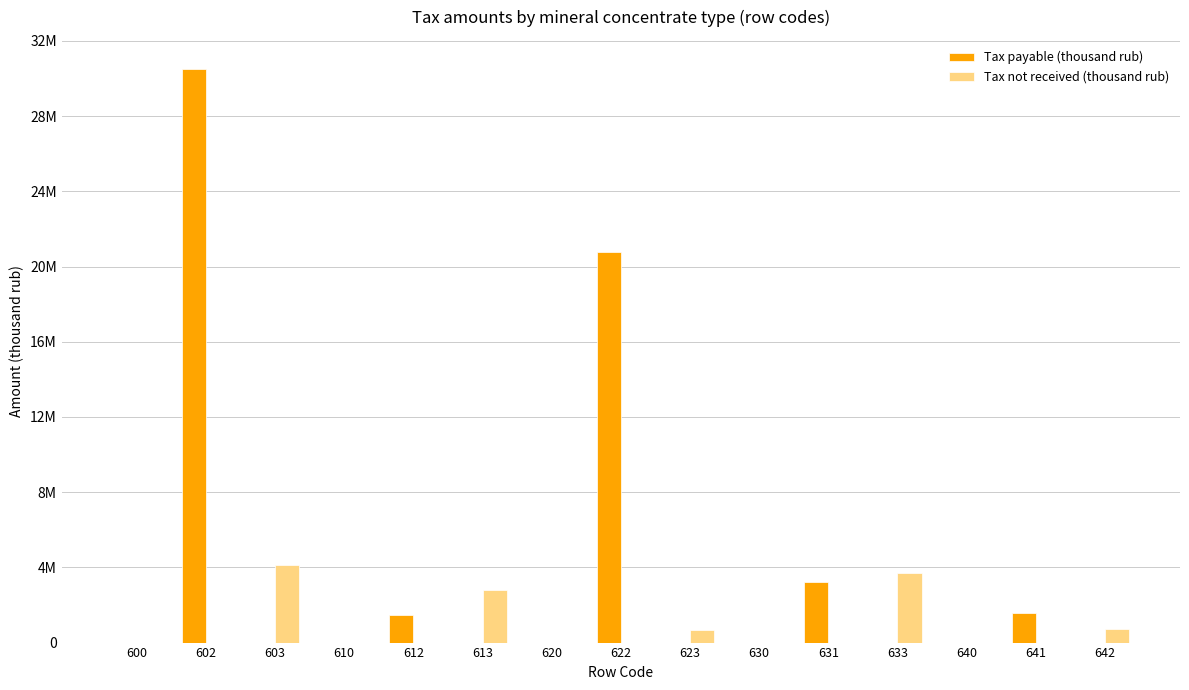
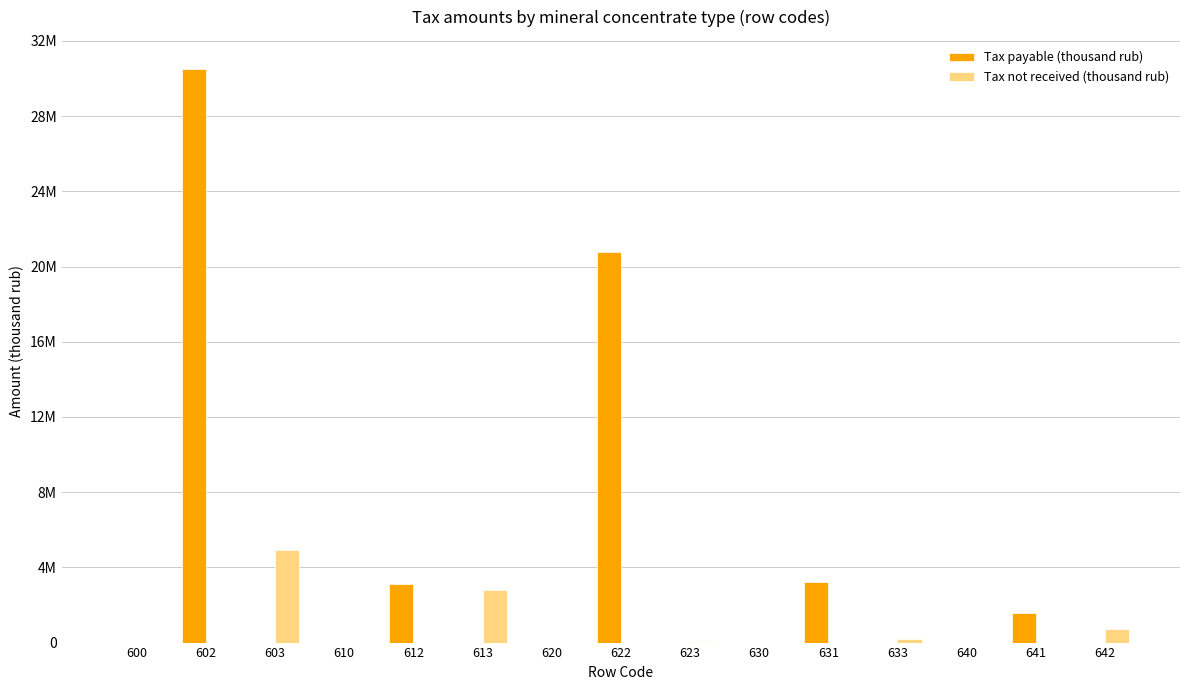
Tax not received (thousand rub), 603: 4100000 -> 4900000
Tax payable (thousand rub), 612: 1500000 -> 3100000
Tax not received (thousand rub), 623: 700000 -> 100000
Tax not received (thousand rub), 633: 3700000 -> 200000
